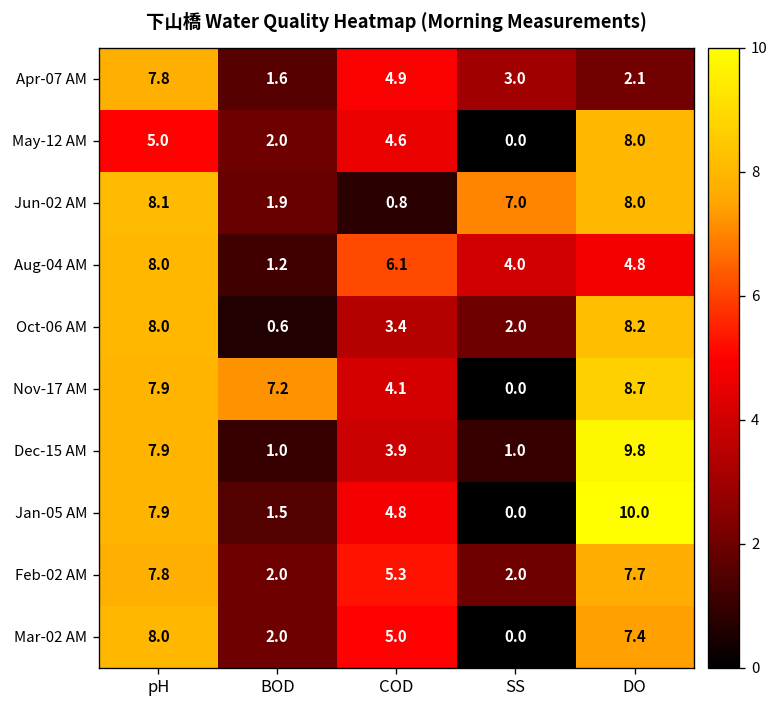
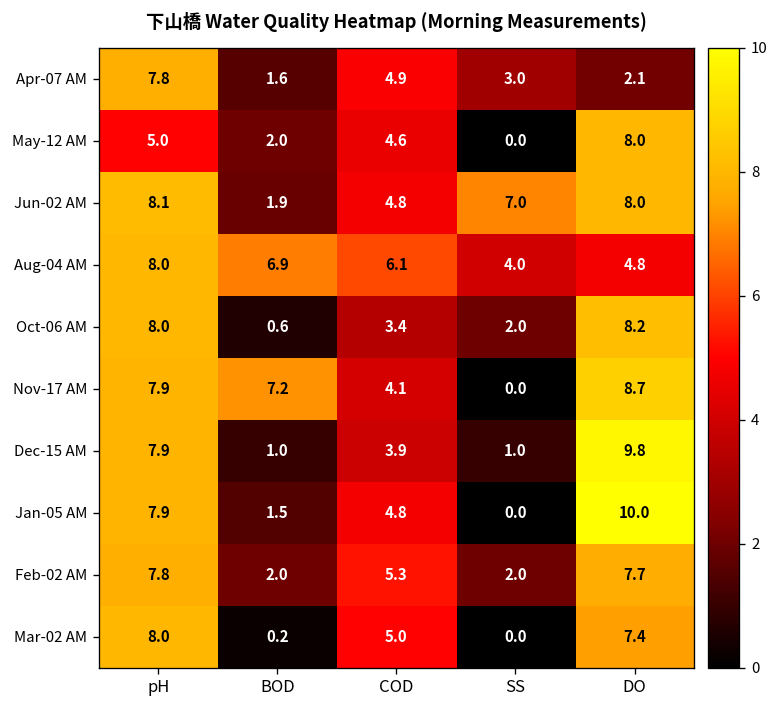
Jun-02 AM, COD: 0.8 -> 4.8
Aug-04 AM, BOD: 1.2 -> 6.9
Mar-02 AM, BOD: 2.0 -> 0.2
